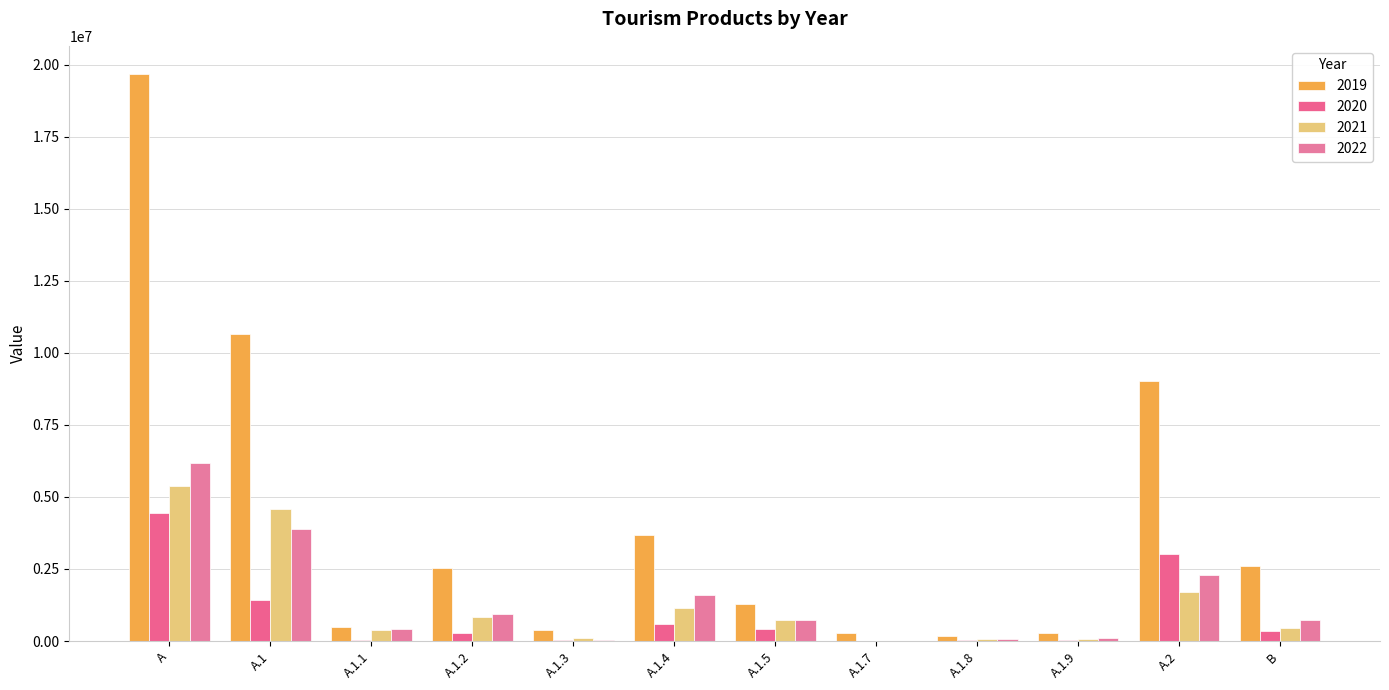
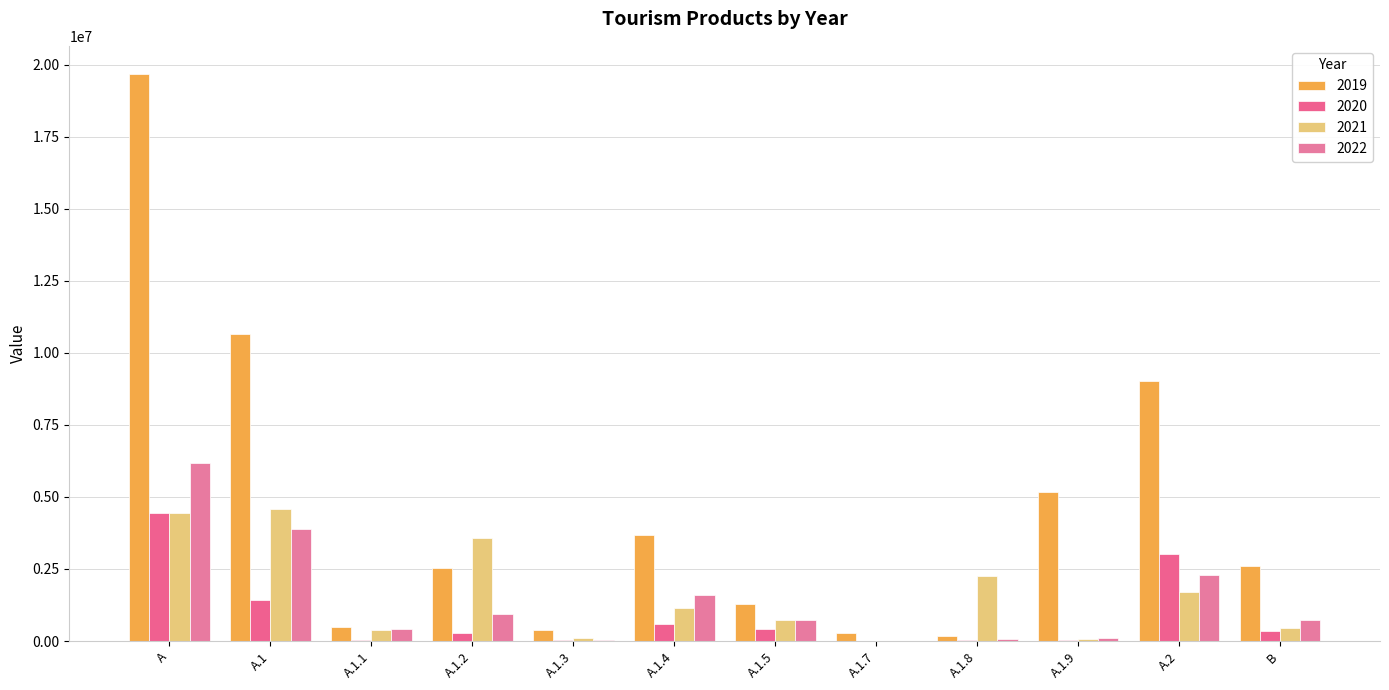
2021, А: 5400000 -> 4400000
2021, А.1.2: 800000 -> 3600000
2021, А.1.8: 100000 -> 2300000
2019, А.1.9: 300000 -> 5200000
